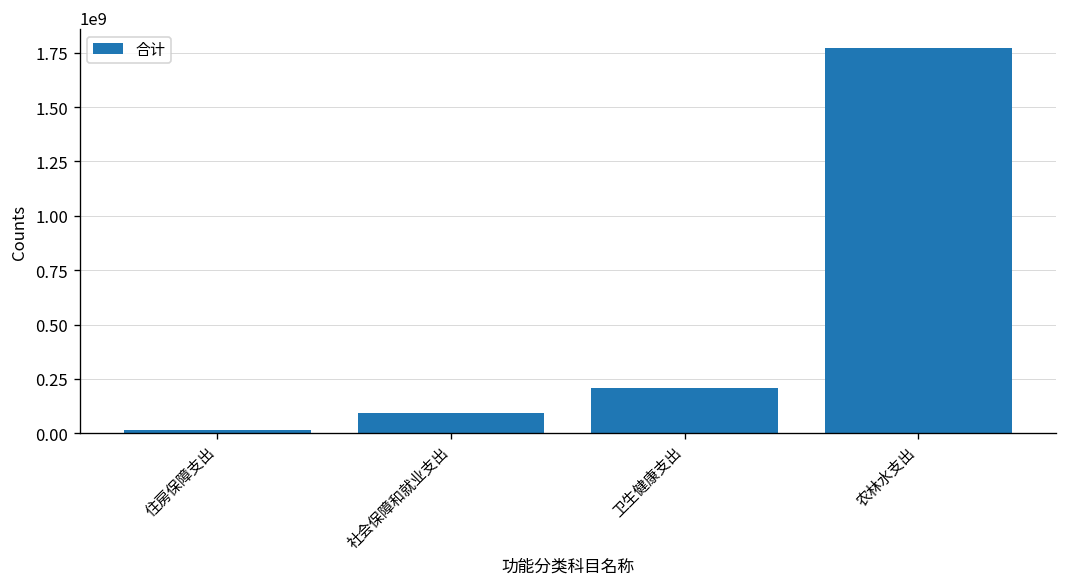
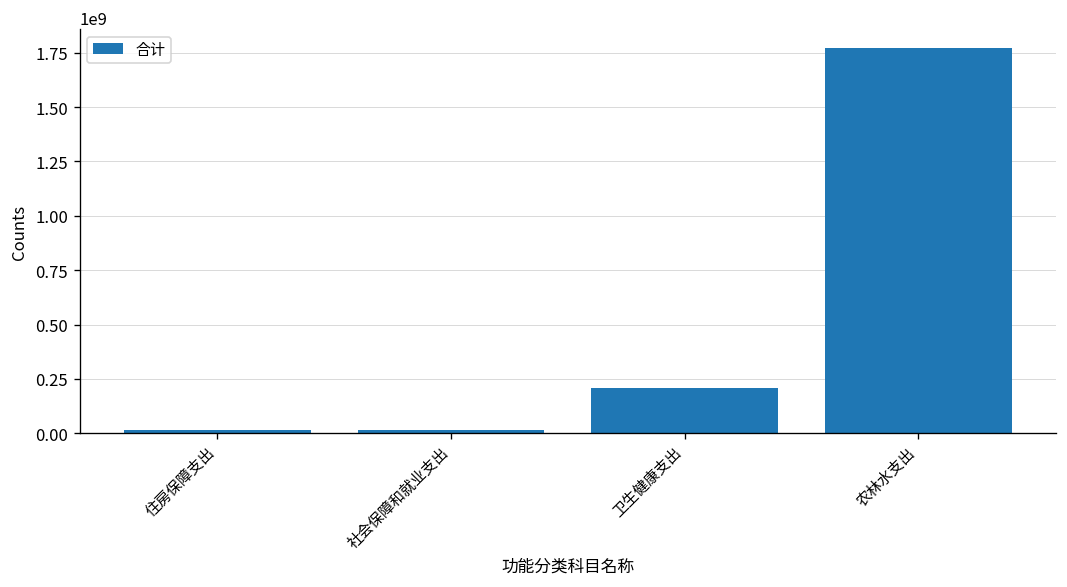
社会保障和就业支出: 90000000 -> 20000000
